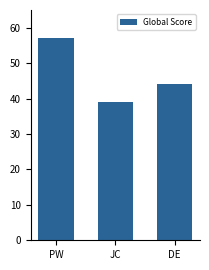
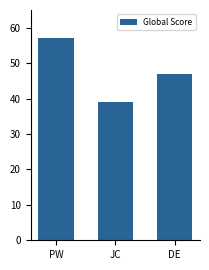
DE: 44 -> 47
